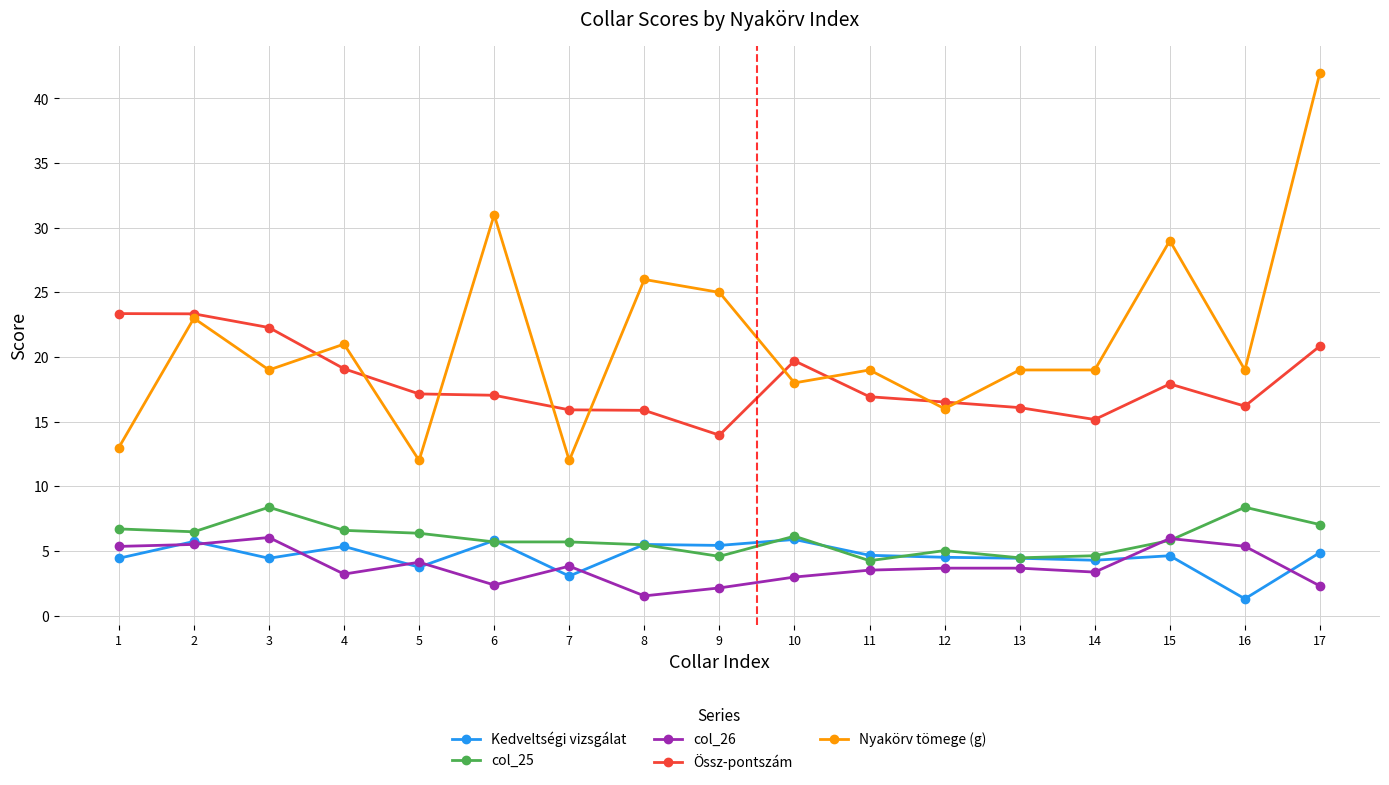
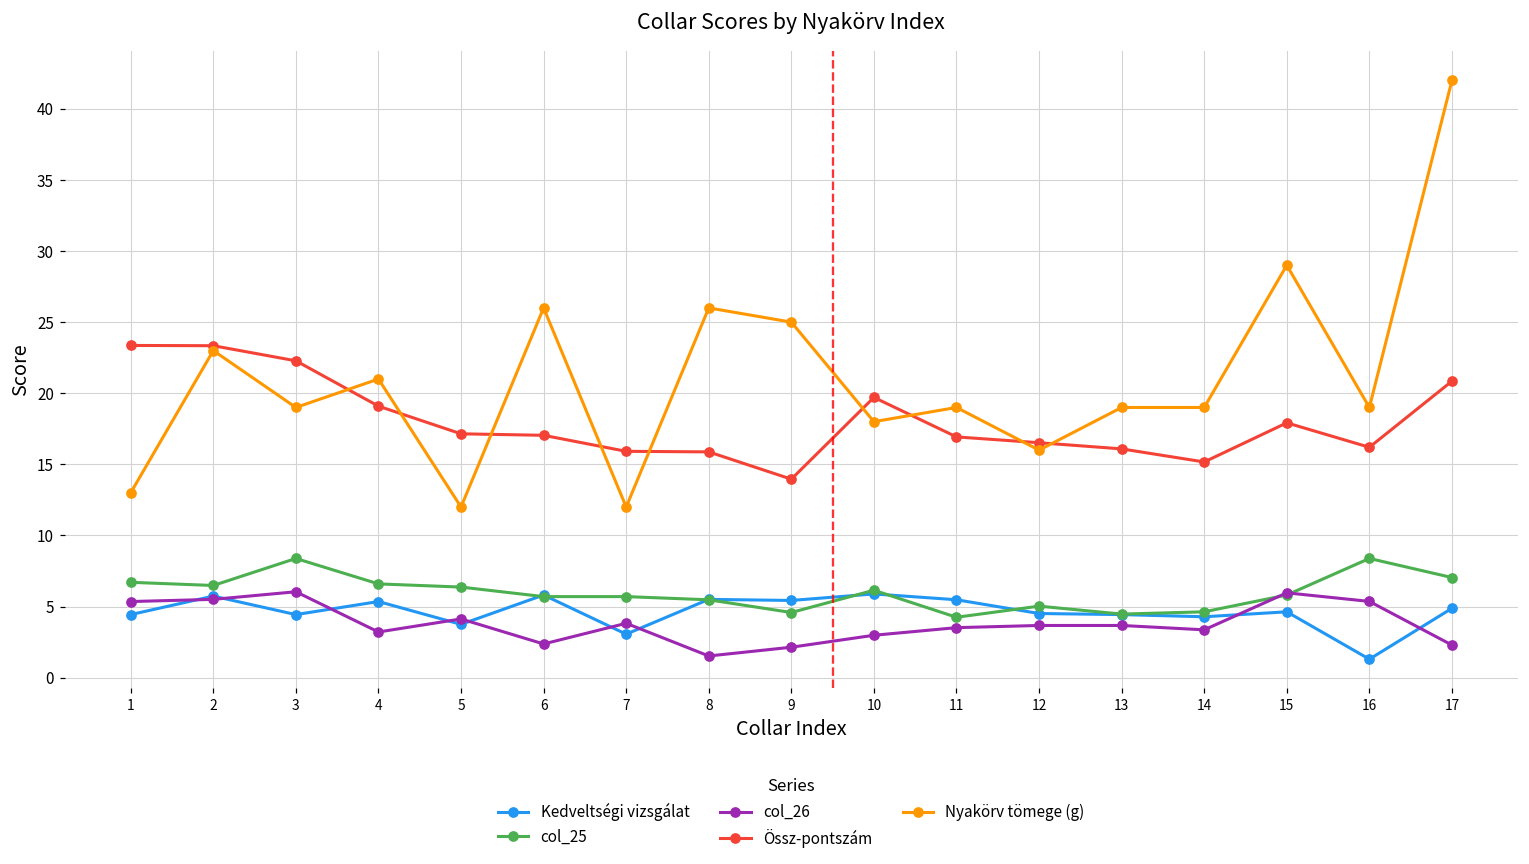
Nyakörv tömege (g), 6: 31 -> 26
Kedveltségi vizsgálat, 11: 4.7 -> 5.5
